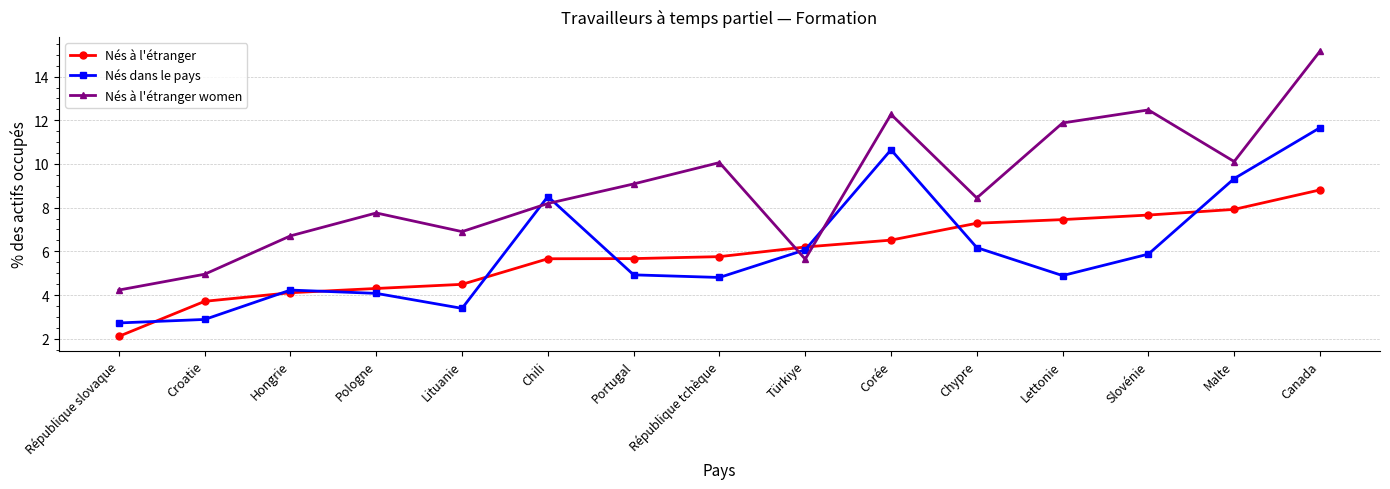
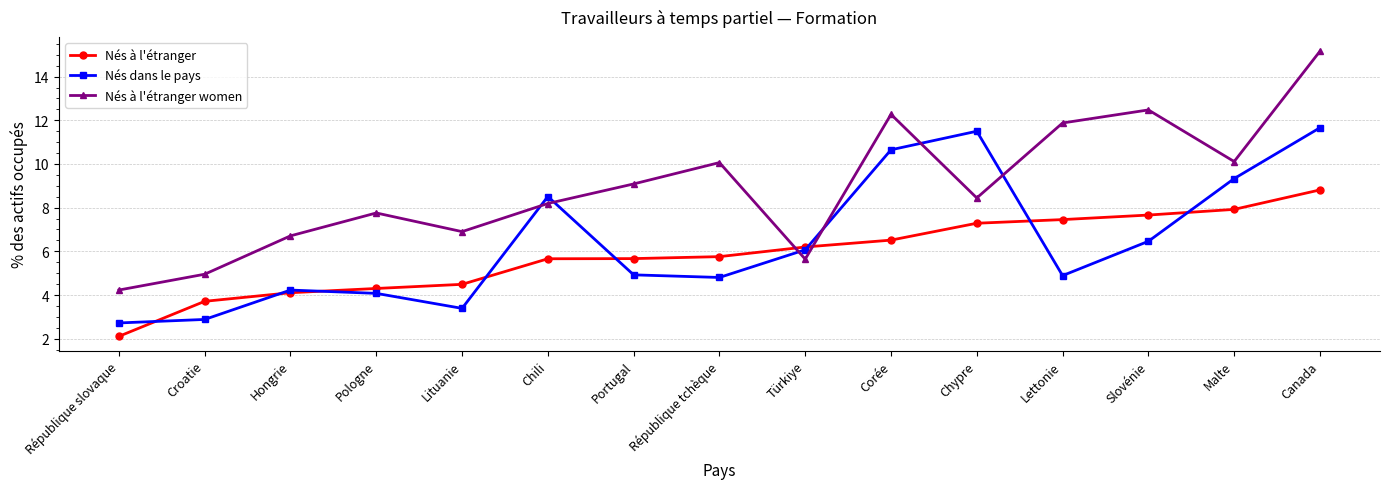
Nés dans le pays, Chypre: 6.2 -> 11.5
Nés dans le pays, Slovénie: 5.9 -> 6.5
